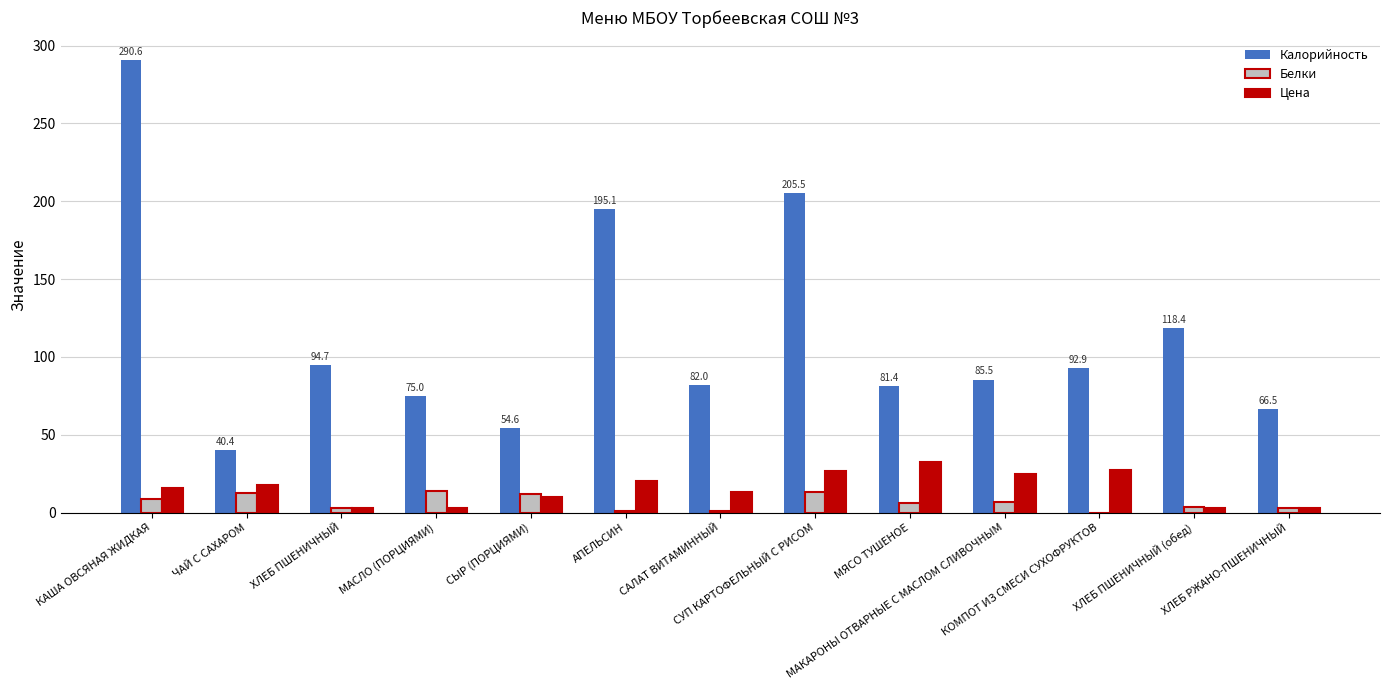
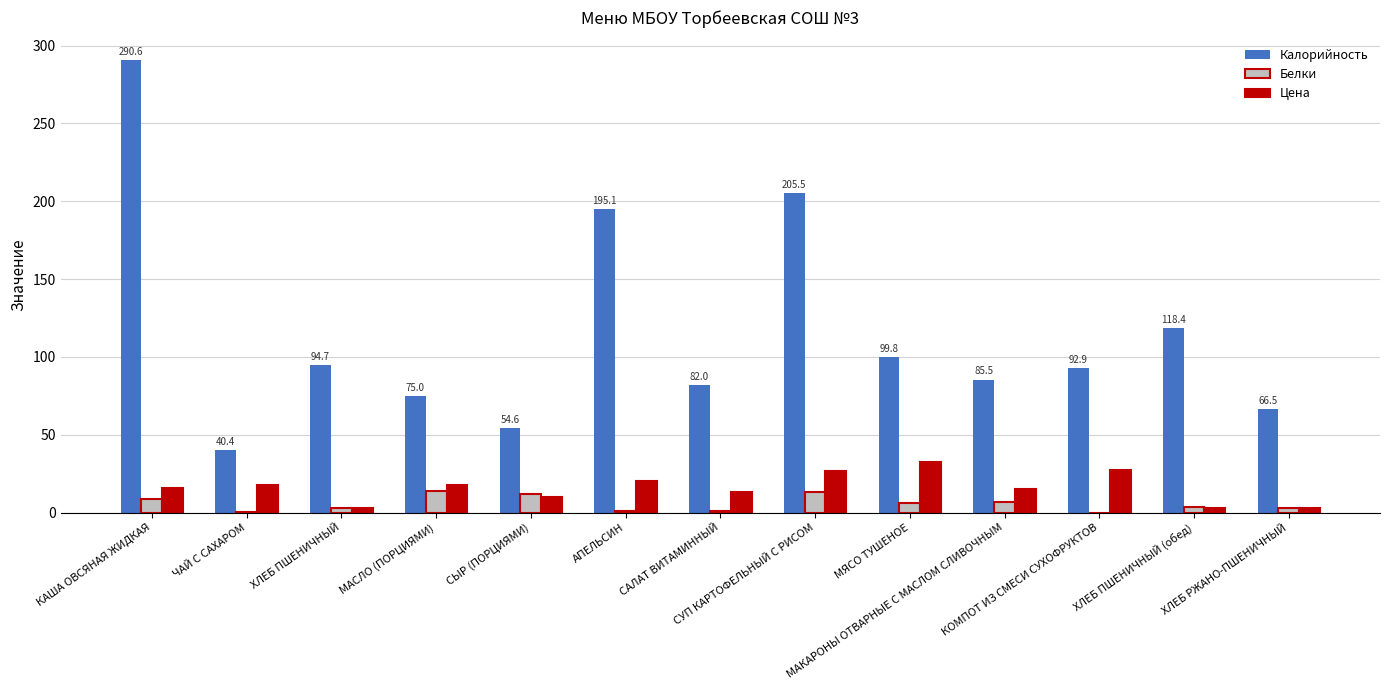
Белки, ЧАЙ С САХАРОМ: 13 -> 0
Цена, МАСЛО (ПОРЦИЯМИ): 3 -> 18
Калорийность, МЯСО ТУШЕНОЕ: 81.4 -> 99.8
Цена, МАКАРОНЫ ОТВАРНЫЕ С МАСЛОМ СЛИВОЧНЫМ: 25 -> 16
